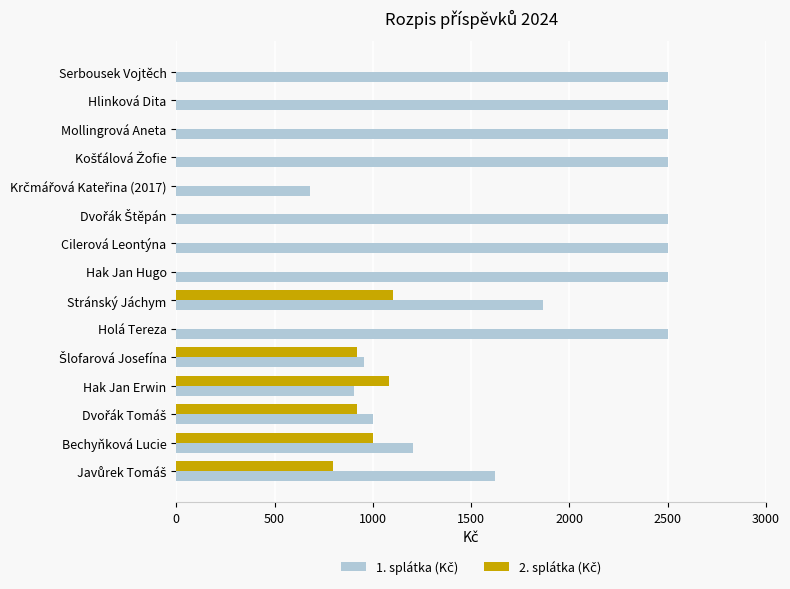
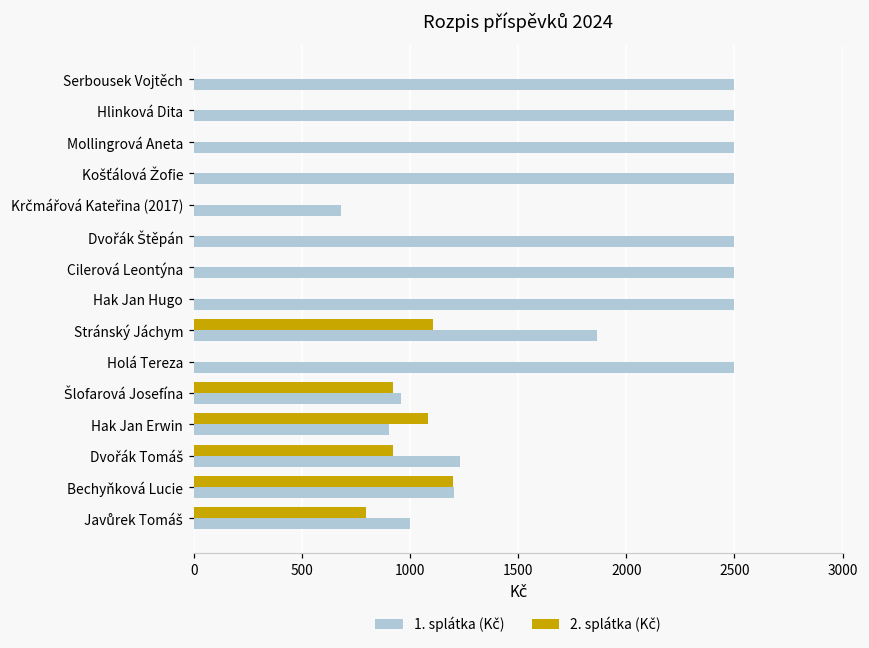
1. splátka (Kč), Dvořák Tomáš: 1000 -> 1230
2. splátka (Kč), Bechyňková Lucie: 1000 -> 1200
1. splátka (Kč), Javůrek Tomáš: 1620 -> 1000
